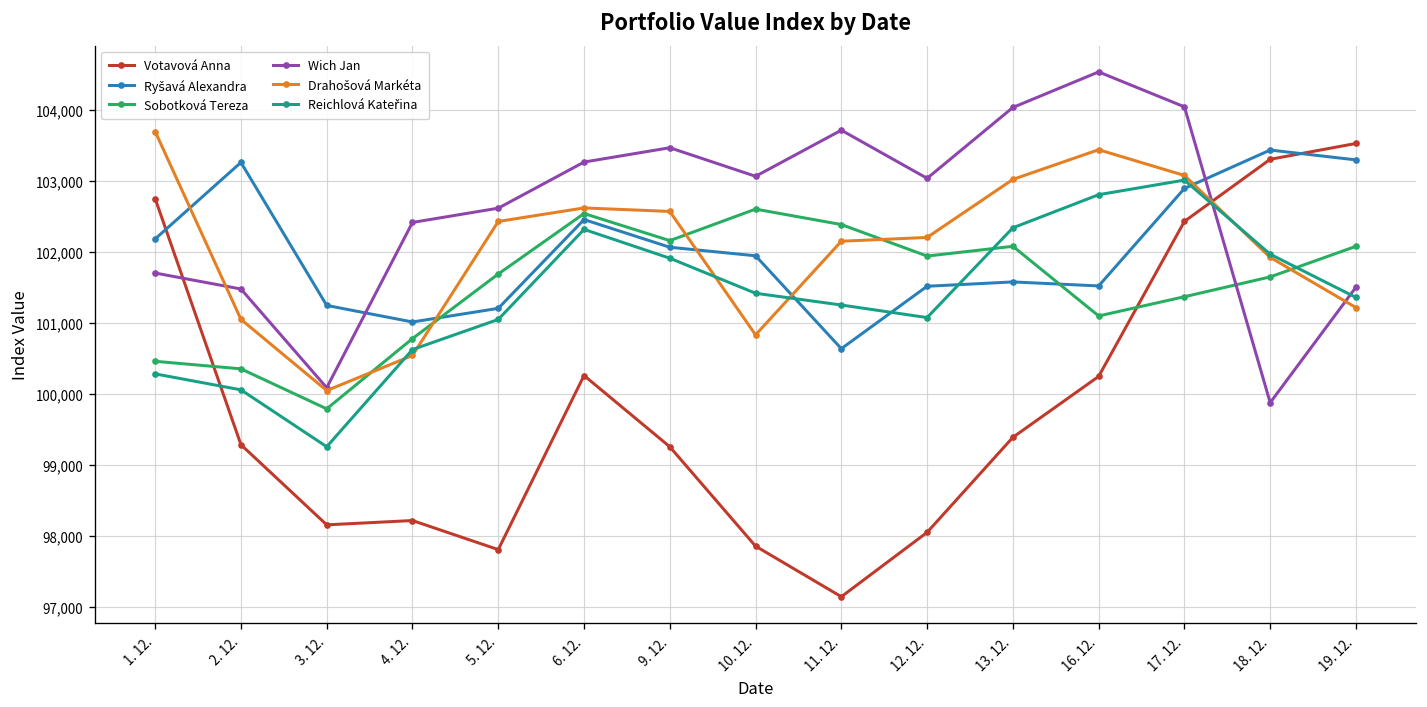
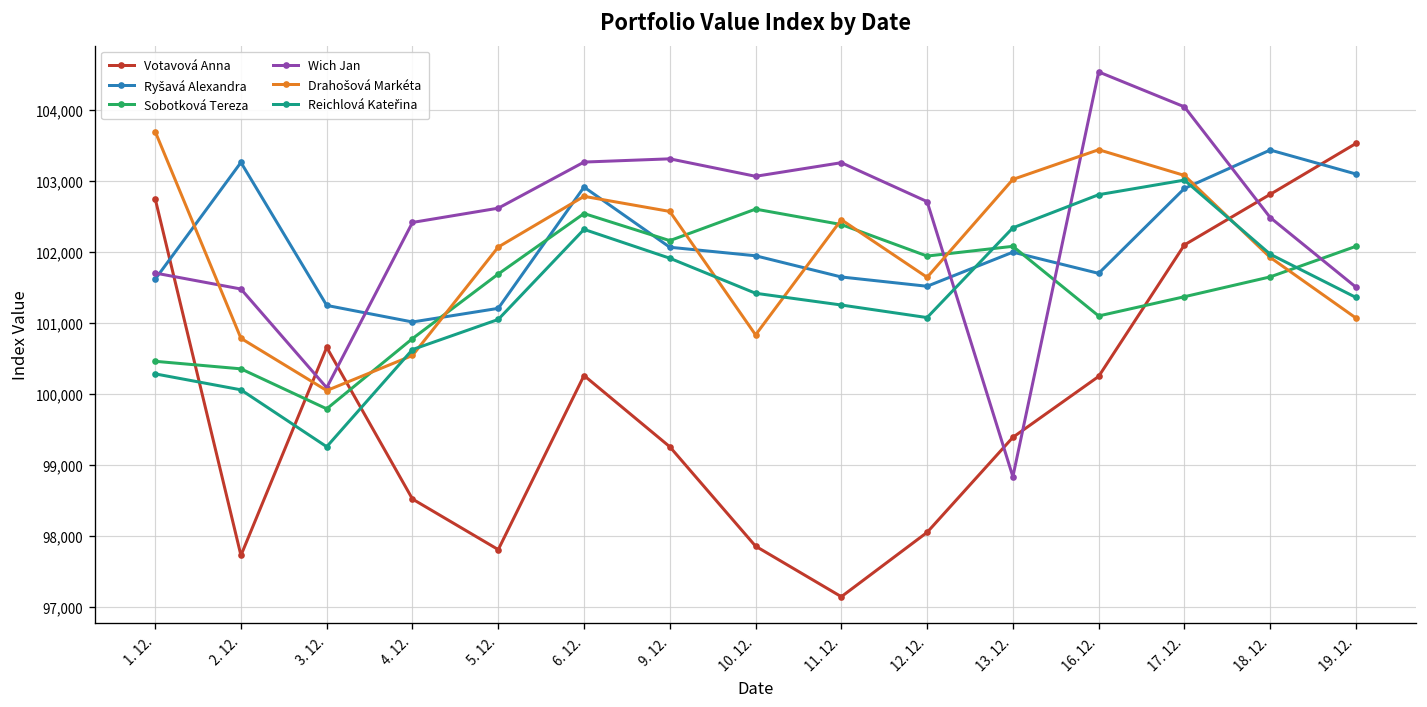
Ryšavá Alexandra, 1. 12.: 102,200 -> 101,600
Votavová Anna, 2. 12.: 99,300 -> 97,700
Drahošová Markéta, 2. 12.: 101,000 -> 100,800
Votavová Anna, 3. 12.: 98,200 -> 100,700
Votavová Anna, 4. 12.: 98,200 -> 98,500
Drahošová Markéta, 5. 12.: 102,400 -> 102,100
Ryšavá Alexandra, 6. 12.: 102,500 -> 102,900
Drahošová Markéta, 6. 12.: 102,600 -> 102,800
Wich Jan, 9. 12.: 103,500 -> 103,300
Ryšavá Alexandra, 11. 12.: 100,600 -> 101,600
Wich Jan, 11. 12.: 103,700 -> 103,300
Drahošová Markéta, 11. 12.: 102,200 -> 102,500
Wich Jan, 12. 12.: 103,000 -> 102,700
Drahošová Markéta, 12. 12.: 102,200 -> 101,600
Ryšavá Alexandra, 13. 12.: 101,600 -> 102,000
Wich Jan, 13. 12.: 104,000 -> 98,800
Ryšavá Alexandra, 16. 12.: 101,500 -> 101,700
Votavová Anna, 17. 12.: 102,400 -> 102,100
Votavová Anna, 18. 12.: 103,300 -> 102,800
Wich Jan, 18. 12.: 99,900 -> 102,500
Ryšavá Alexandra, 19. 12.: 103,300 -> 103,100
Drahošová Markéta, 19. 12.: 101,200 -> 101,100
